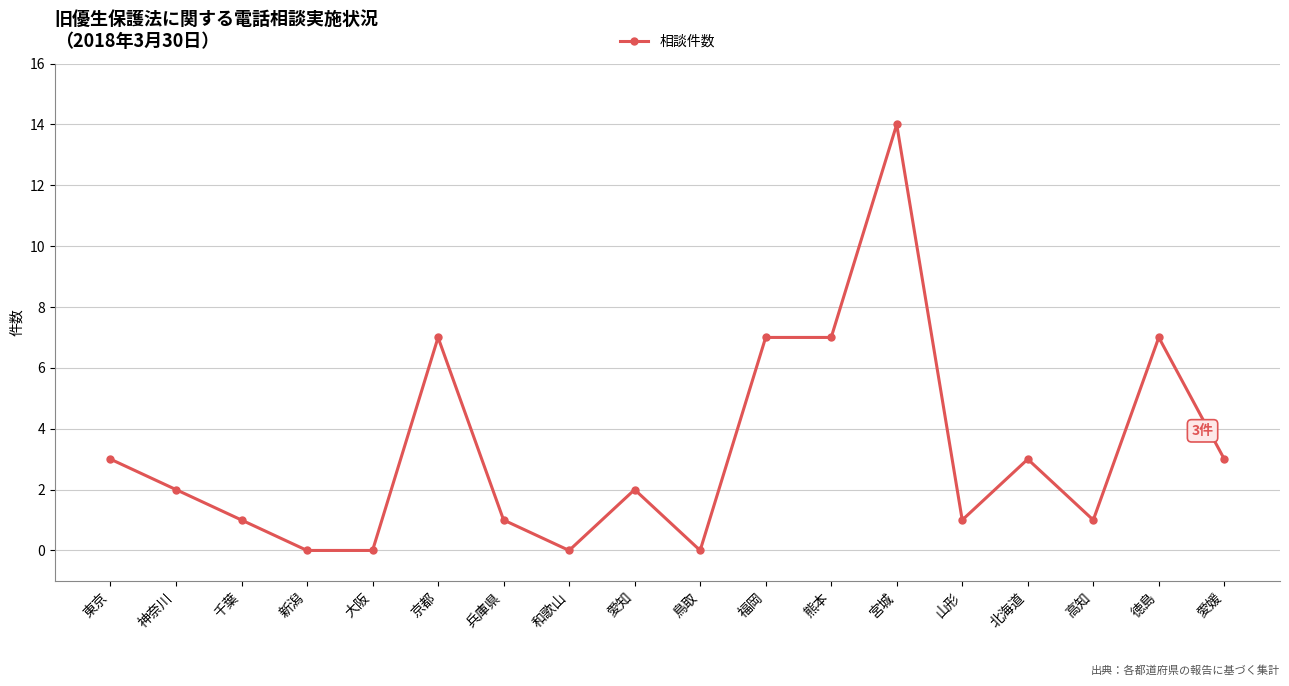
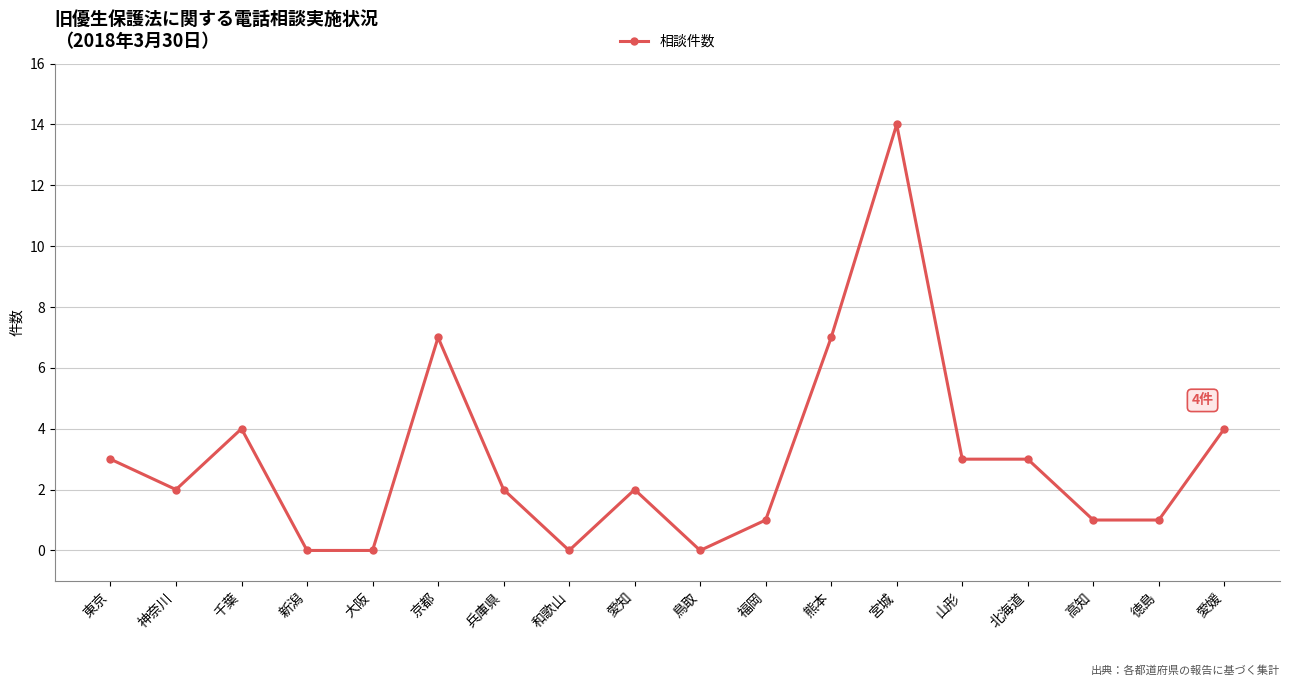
千葉: 1 -> 4
兵庫県: 1 -> 2
福岡: 7 -> 1
山形: 1 -> 3
徳島: 7 -> 1
愛媛: 3件 -> 4件
